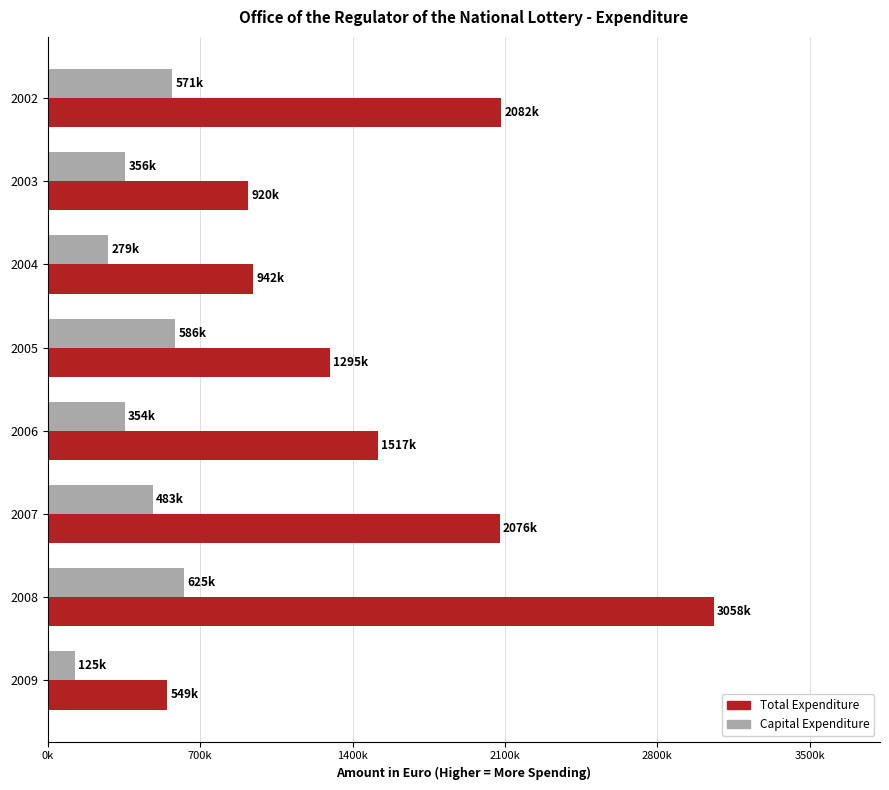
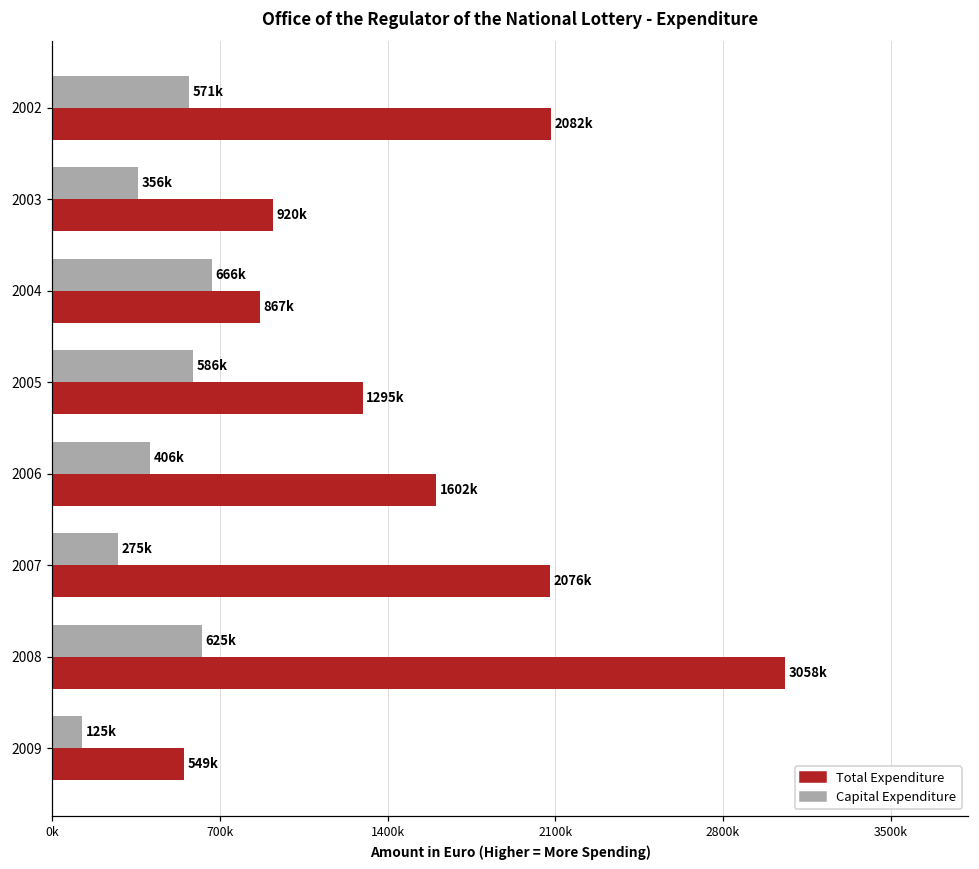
Capital Expenditure, 2004: 279k -> 666k
Total Expenditure, 2004: 942k -> 867k
Capital Expenditure, 2006: 354k -> 406k
Total Expenditure, 2006: 1517k -> 1602k
Capital Expenditure, 2007: 483k -> 275k
